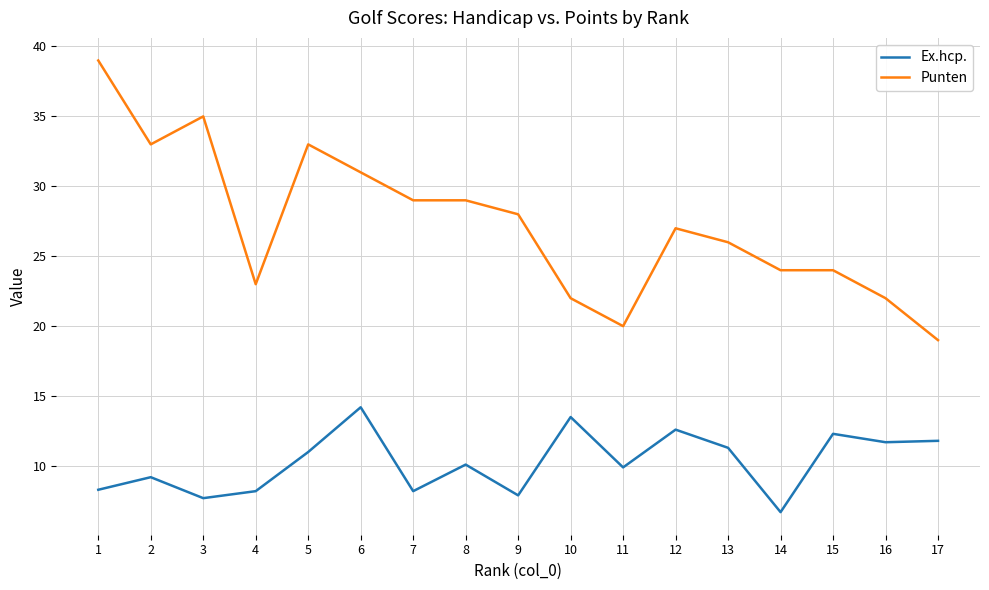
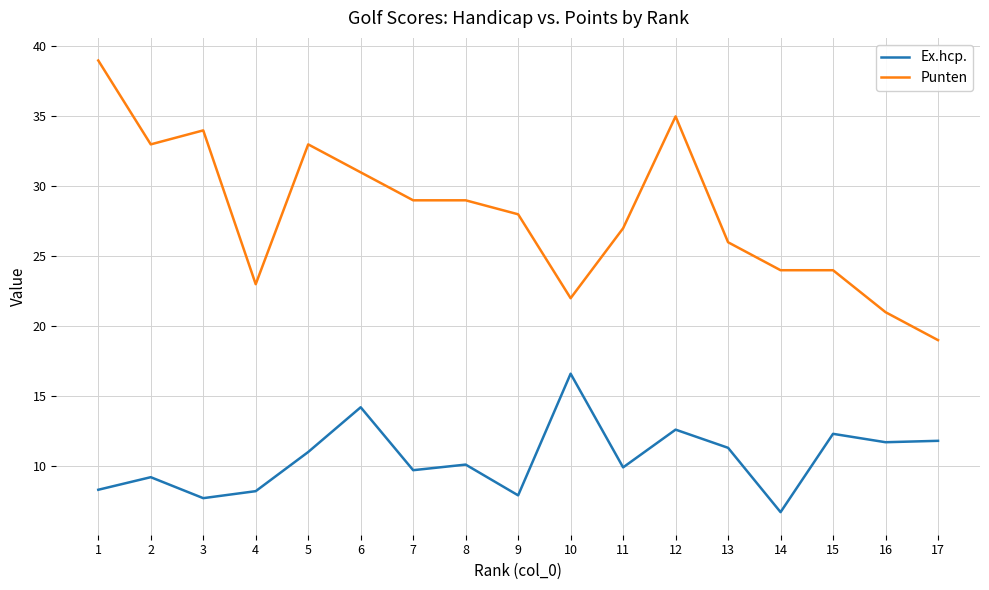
Punten, 3: 35 -> 34
Ex.hcp., 7: 8.2 -> 9.7
Ex.hcp., 10: 13.5 -> 16.6
Punten, 11: 20 -> 27
Punten, 12: 27 -> 35
Punten, 16: 22 -> 21
